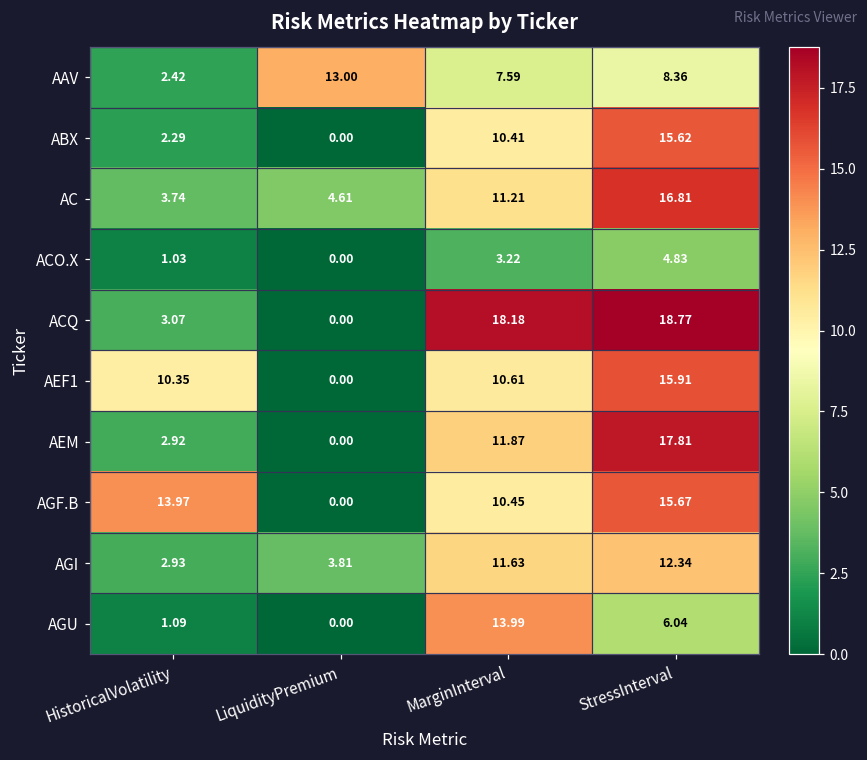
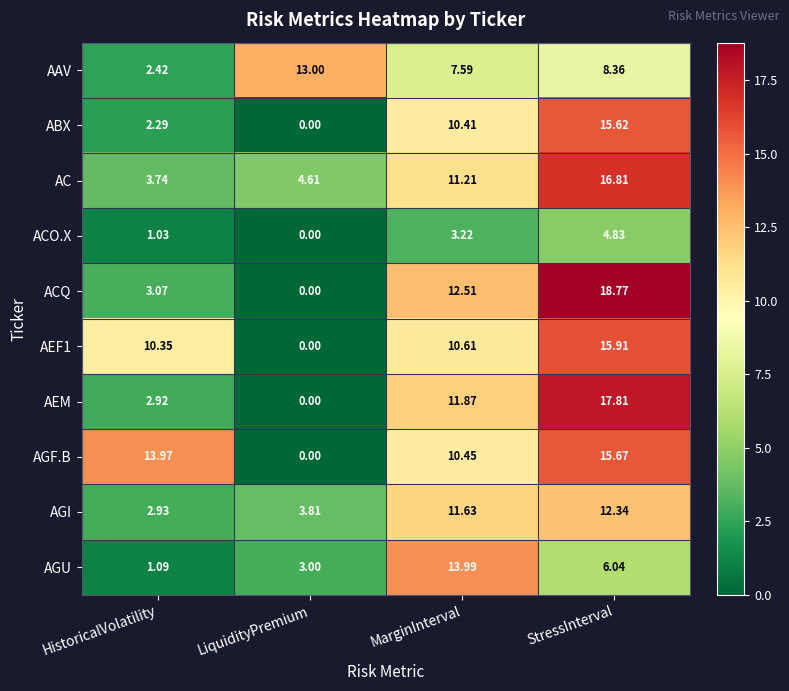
ACQ, MarginInterval: 18.18 -> 12.51
AGU, LiquidityPremium: 0.00 -> 3.00
